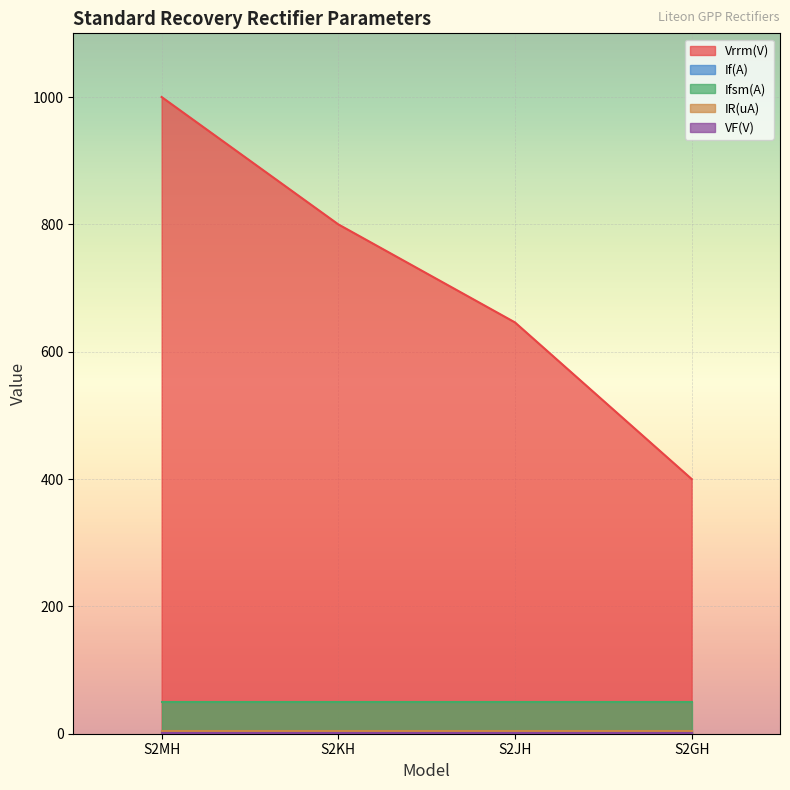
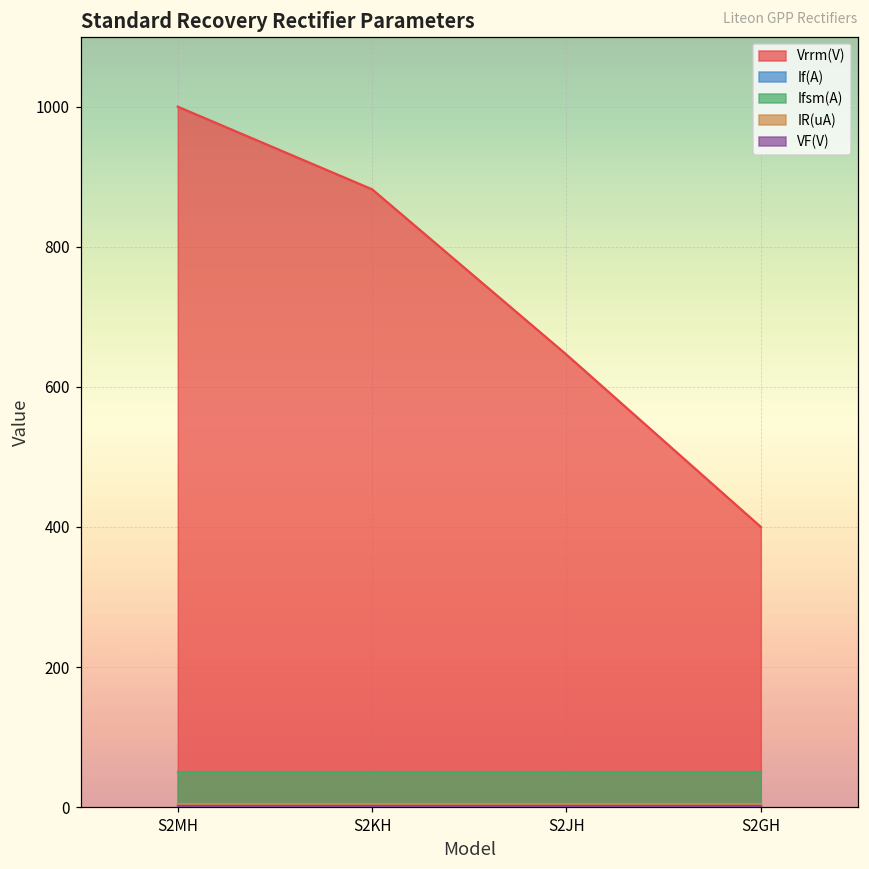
Vrrm(V), S2KH: 800 -> 880
